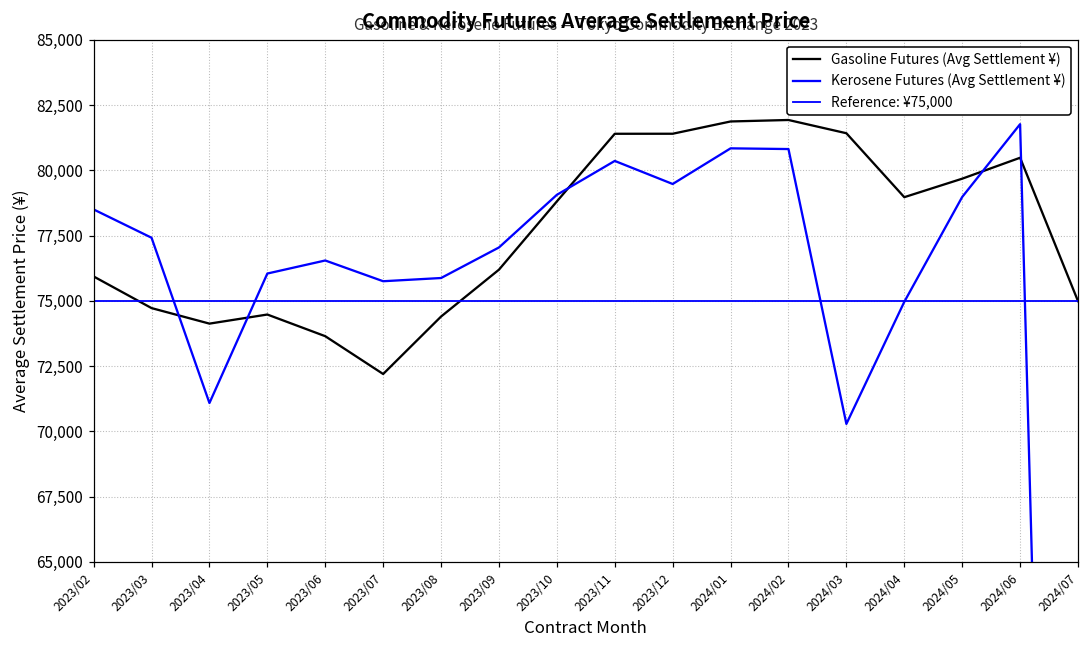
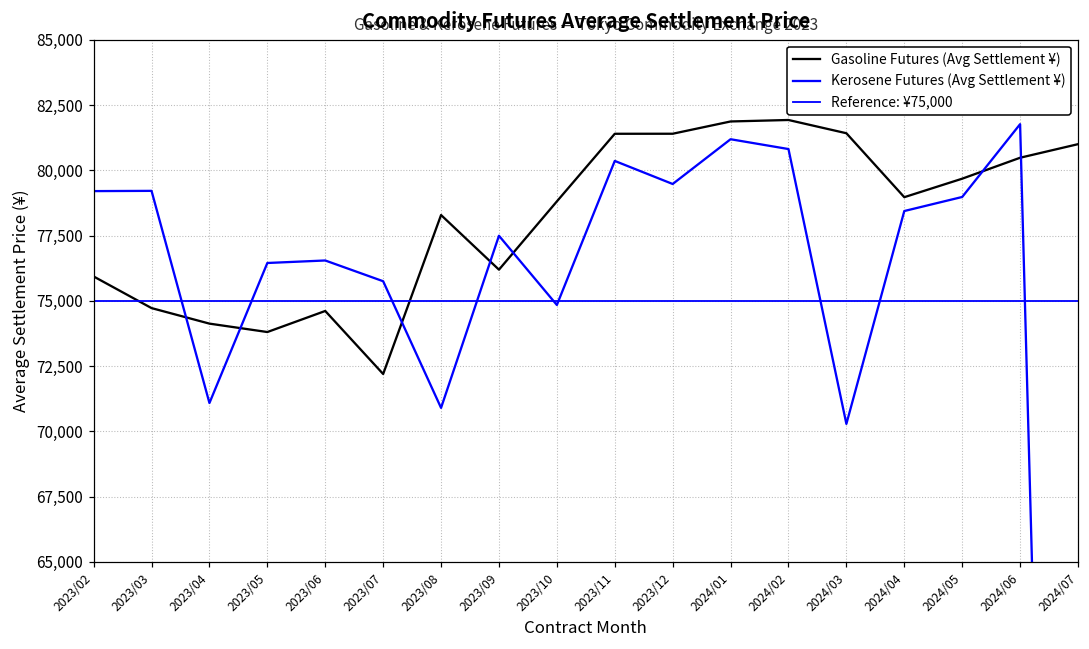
Kerosene Futures (Avg Settlement ¥), 2023/02: 78,500 -> 79,200
Kerosene Futures (Avg Settlement ¥), 2023/03: 77,400 -> 79,200
Gasoline Futures (Avg Settlement ¥), 2023/05: 74,500 -> 73,800
Kerosene Futures (Avg Settlement ¥), 2023/05: 76,000 -> 76,400
Gasoline Futures (Avg Settlement ¥), 2023/06: 73,600 -> 74,600
Gasoline Futures (Avg Settlement ¥), 2023/08: 74,400 -> 78,300
Kerosene Futures (Avg Settlement ¥), 2023/08: 75,900 -> 70,900
Kerosene Futures (Avg Settlement ¥), 2023/09: 77,000 -> 77,500
Kerosene Futures (Avg Settlement ¥), 2023/10: 79,100 -> 74,800
Kerosene Futures (Avg Settlement ¥), 2024/01: 80,800 -> 81,200
Kerosene Futures (Avg Settlement ¥), 2024/04: 75,000 -> 78,400
Gasoline Futures (Avg Settlement ¥), 2024/07: 75,000 -> 81,000
